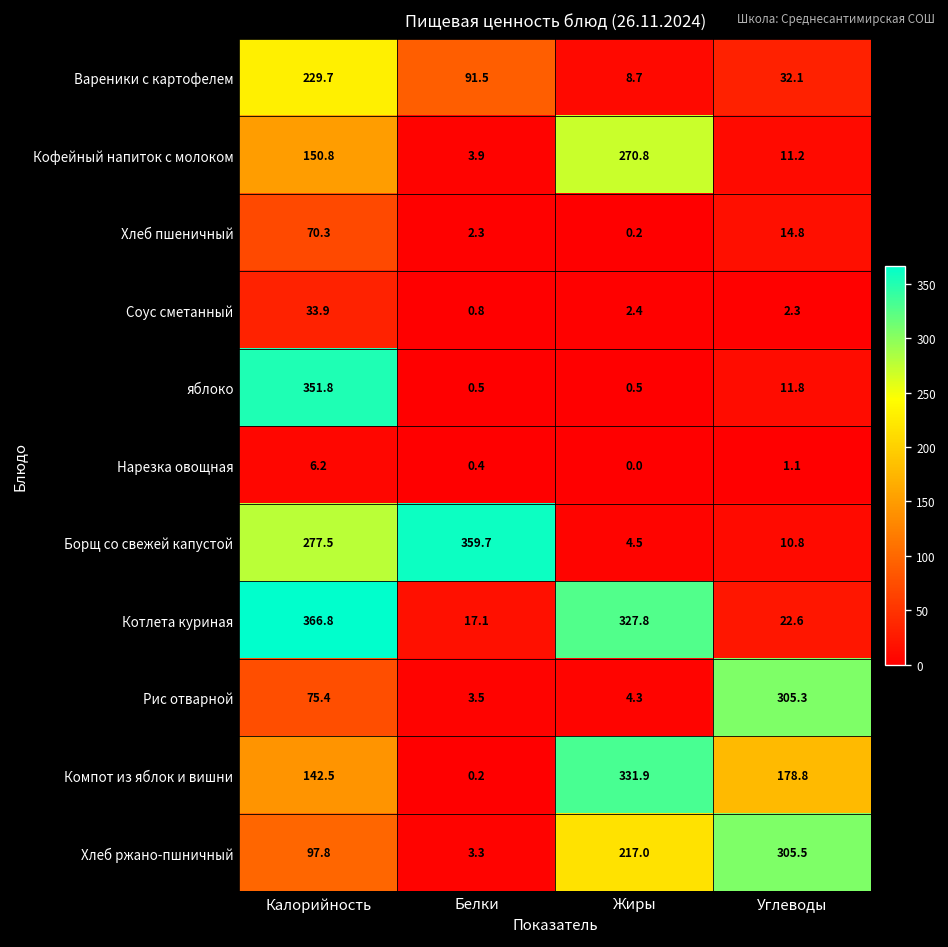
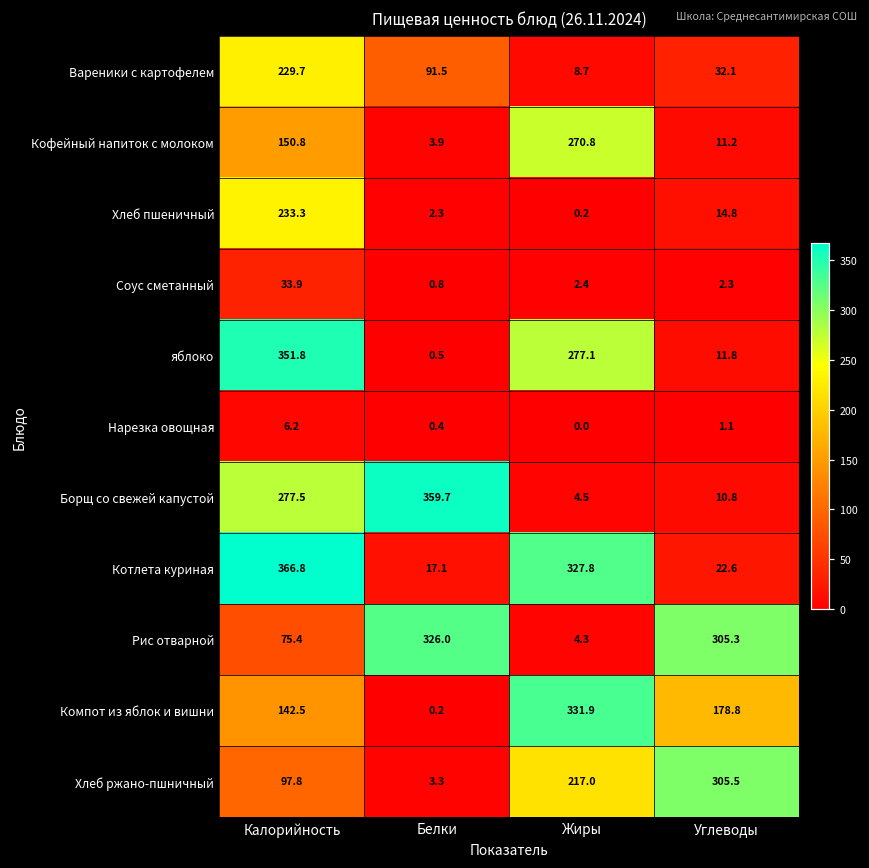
Хлеб пшеничный, Калорийность: 70.3 -> 233.3
яблоко, Жиры: 0.5 -> 277.1
Рис отварной, Белки: 3.5 -> 326.0
